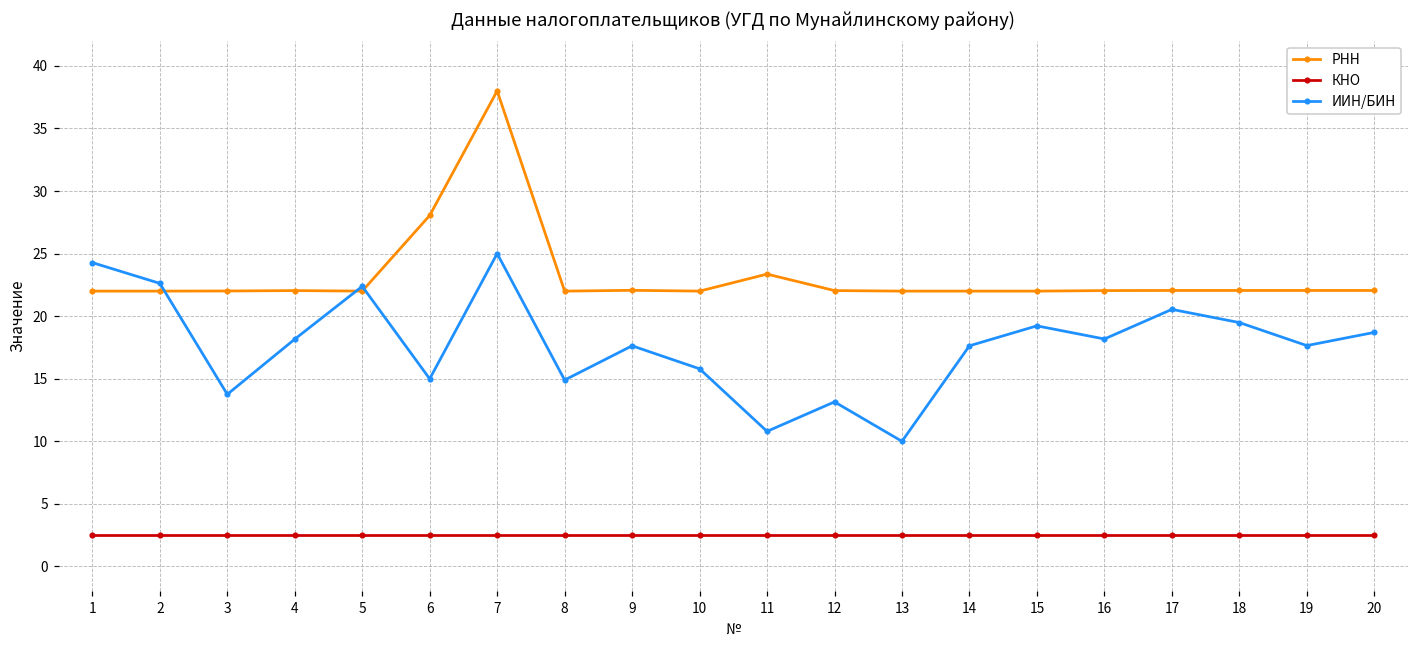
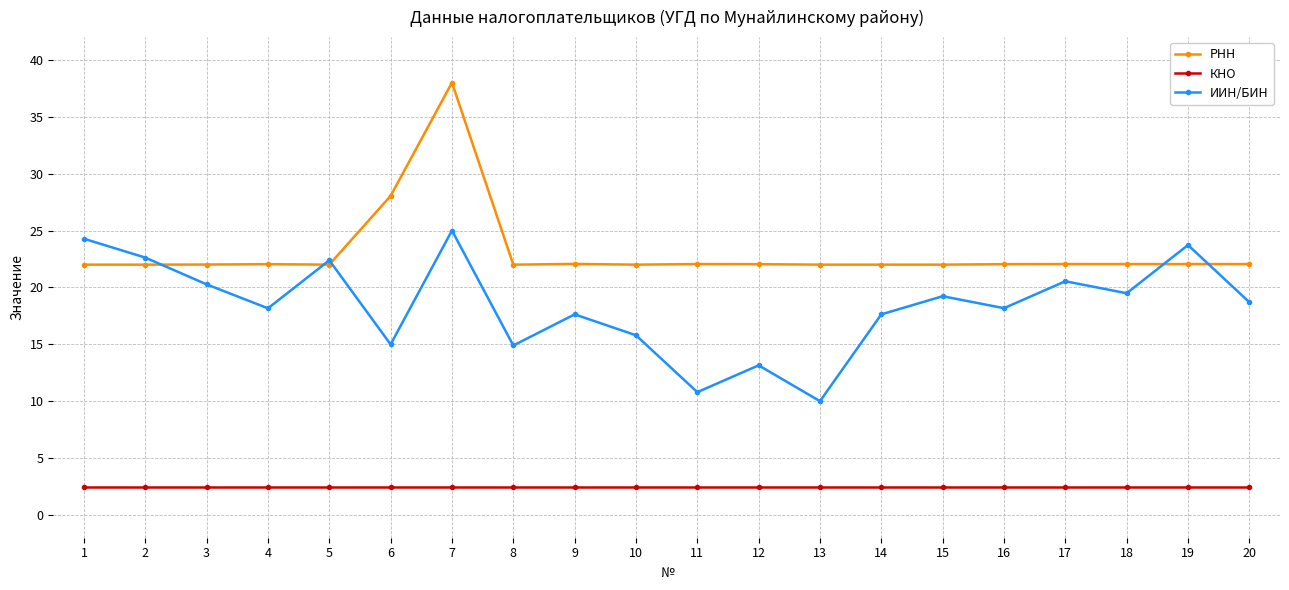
ИИН/БИН, 3: 13.8 -> 20.3
РНН, 11: 23.4 -> 22.1
ИИН/БИН, 19: 17.6 -> 23.7
